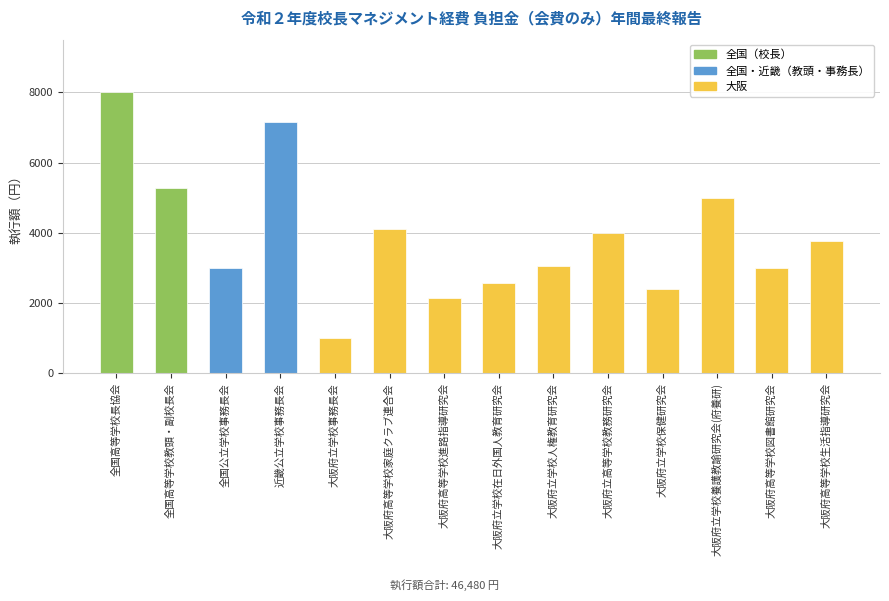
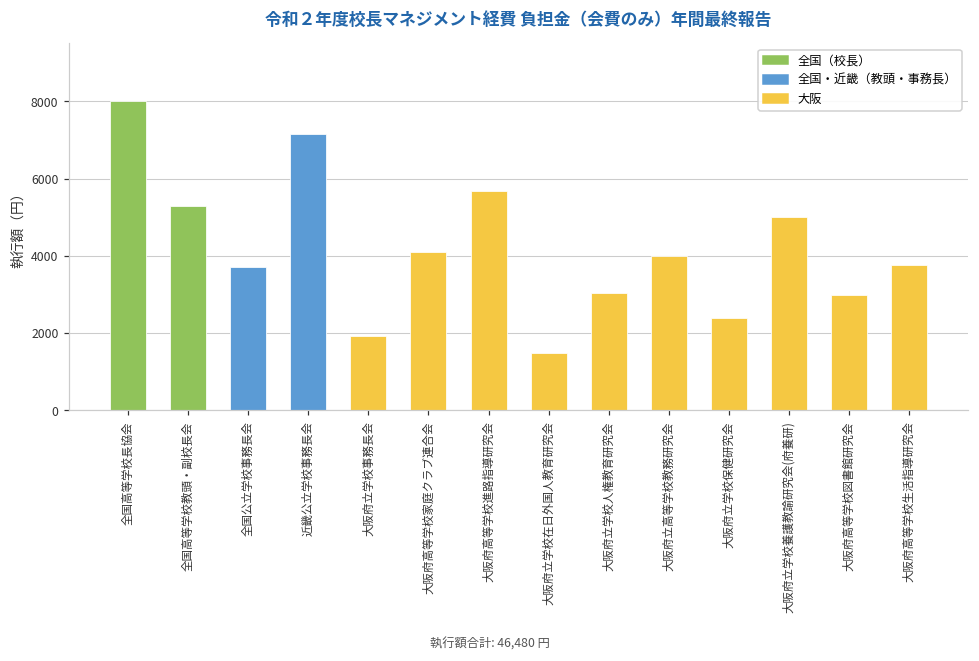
全国公立学校事務長会: 3000 -> 3700
大阪府立学校事務長会: 1000 -> 1900
大阪府高等学校進路指導研究会: 2200 -> 5700
大阪府立学校在日外国人教育研究会: 2600 -> 1500
